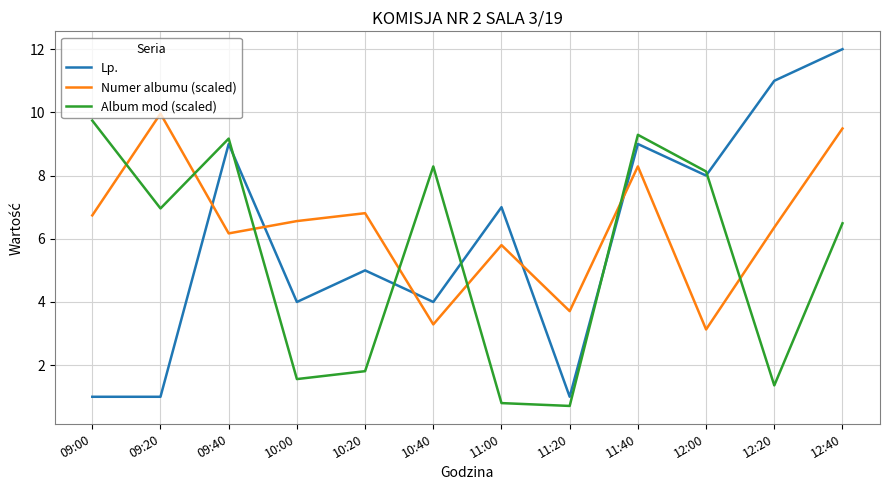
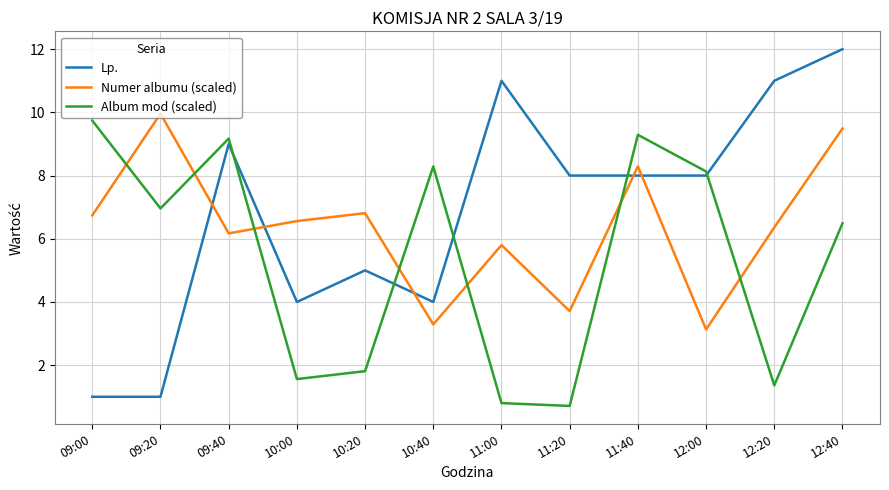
Lp., 11:00: 7 -> 11
Lp., 11:20: 1 -> 8
Lp., 11:40: 9 -> 8
